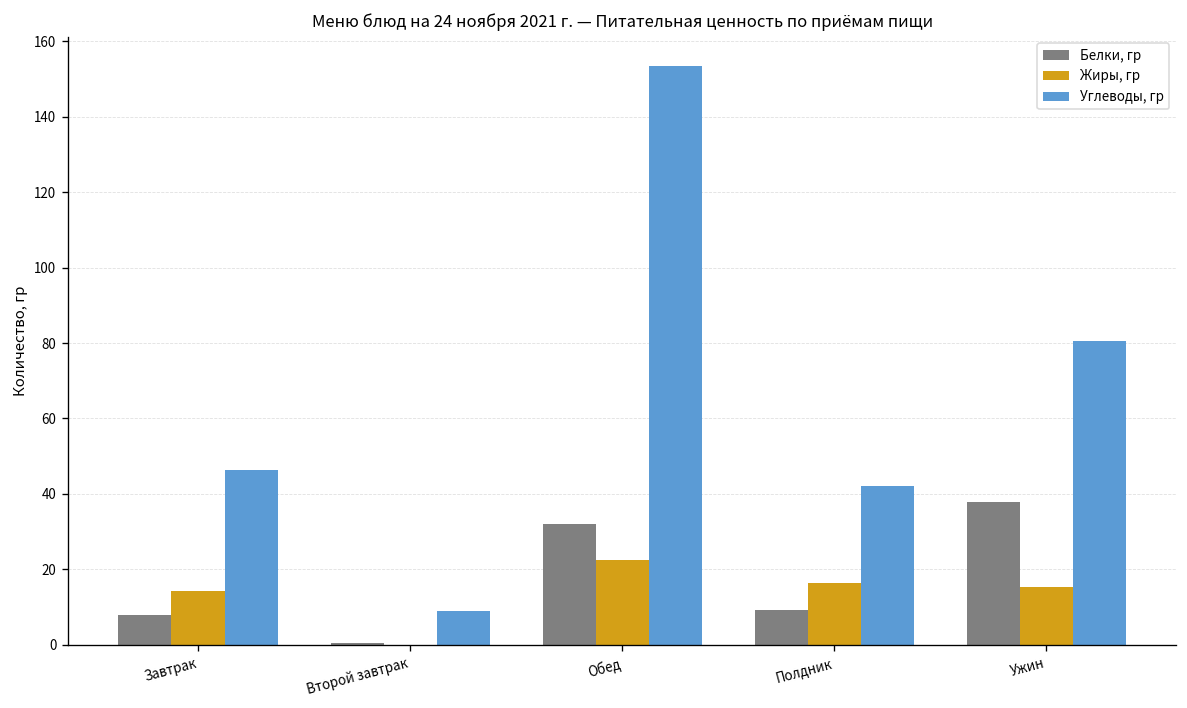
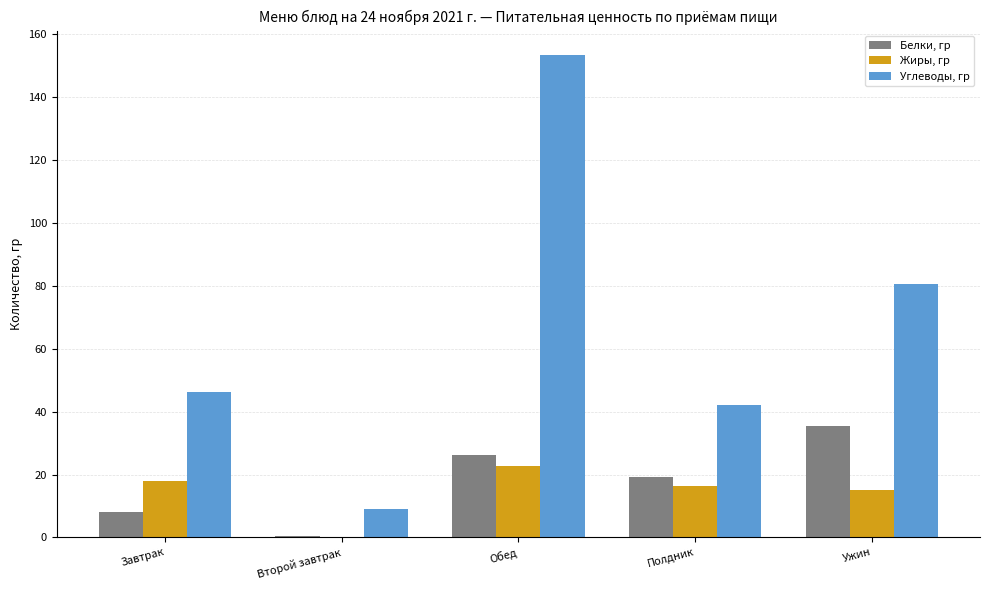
Жиры, гр, Завтрак: 14 -> 18
Белки, гр, Обед: 32 -> 26
Белки, гр, Полдник: 9 -> 19
Белки, гр, Ужин: 38 -> 35
